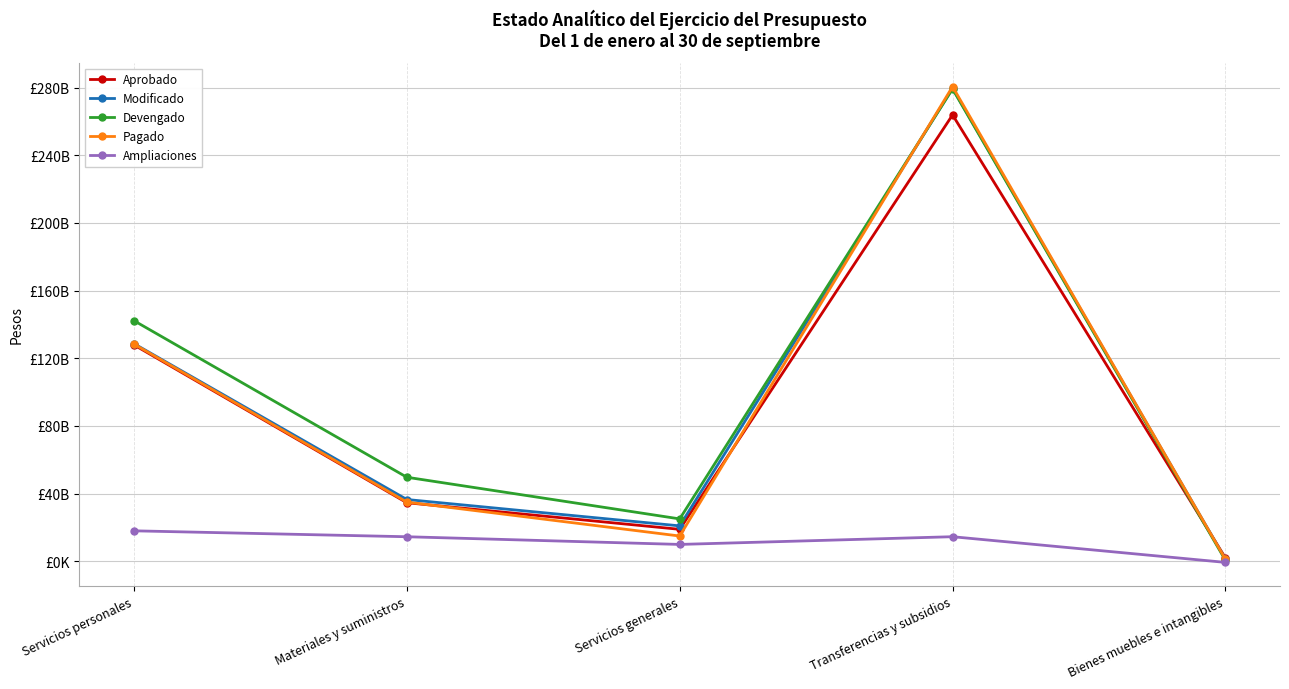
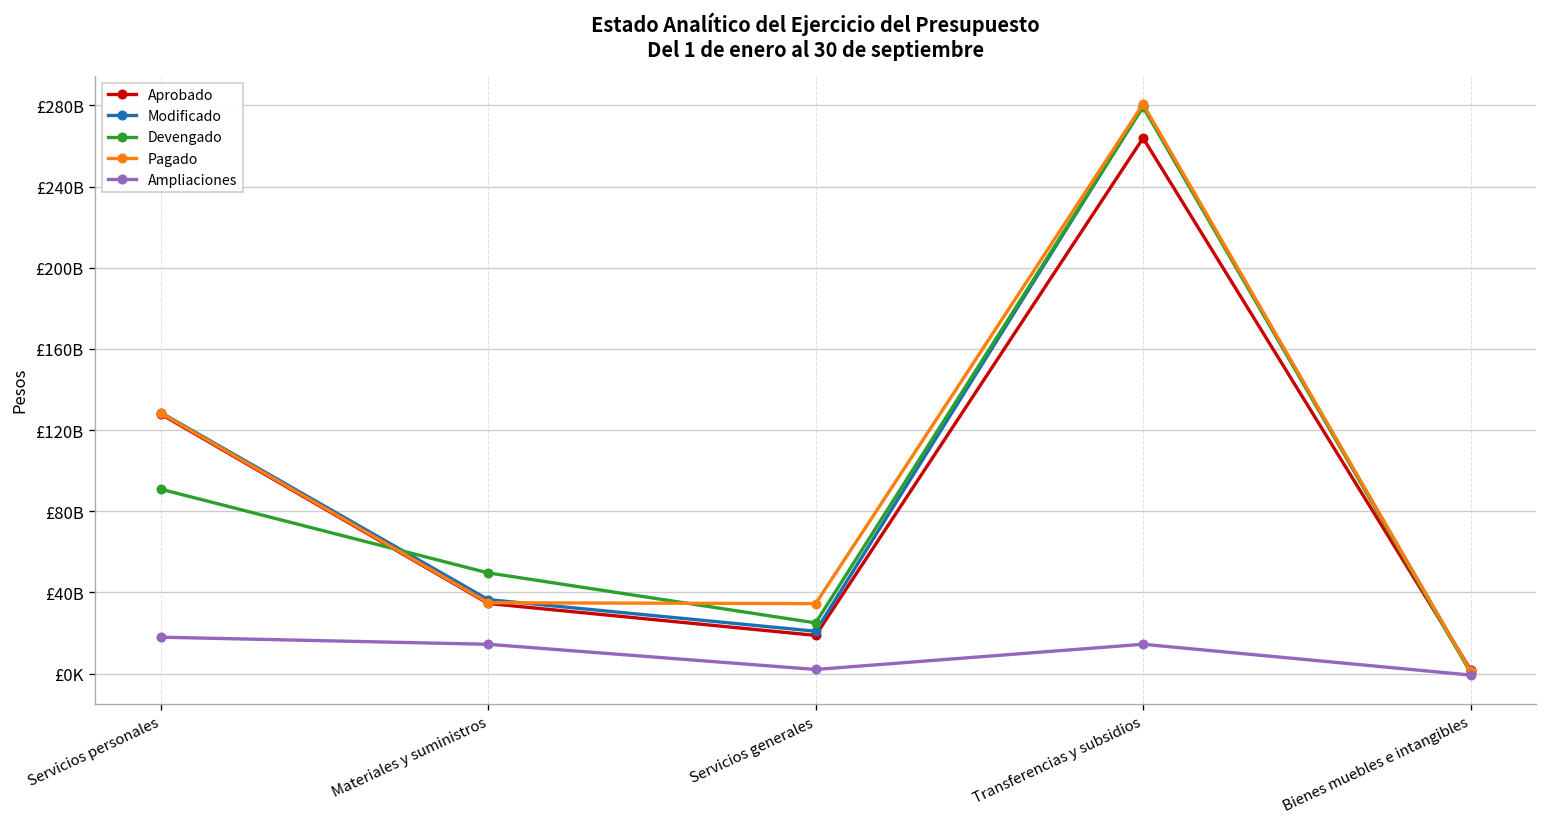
Devengado, Servicios personales: £142000000000 -> £91000000000
Pagado, Servicios generales: £15000000000 -> £34000000000
Ampliaciones, Servicios generales: £10000000000 -> £2000000000
